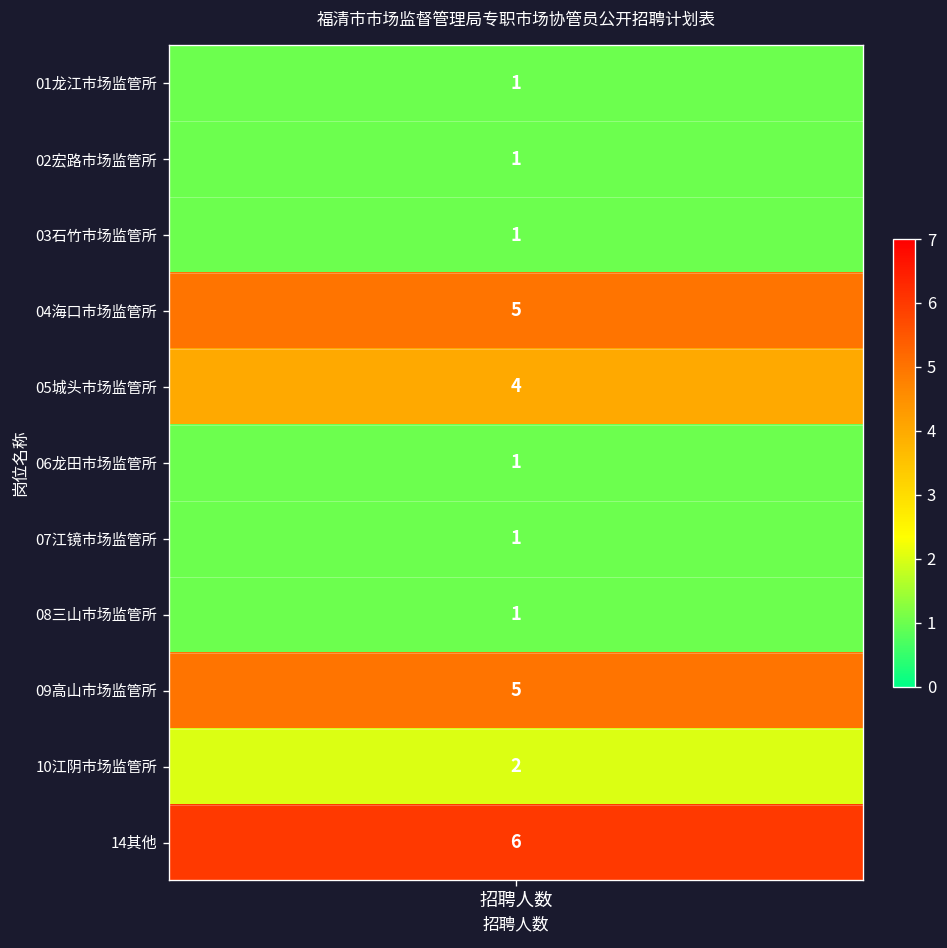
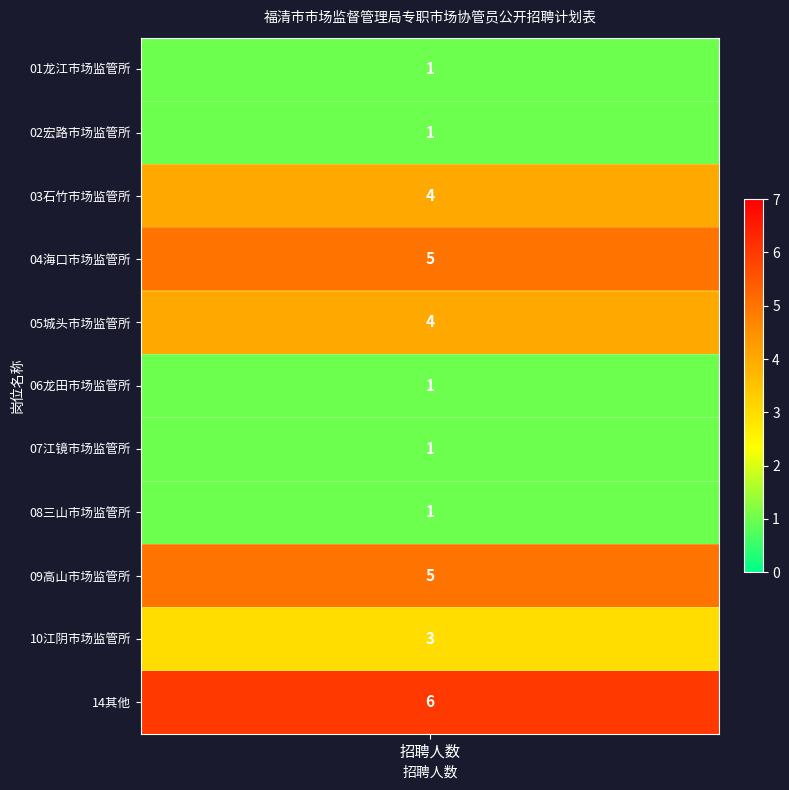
03石竹市场监管所, 招聘人数: 1 -> 4
10江阴市场监管所, 招聘人数: 2 -> 3
